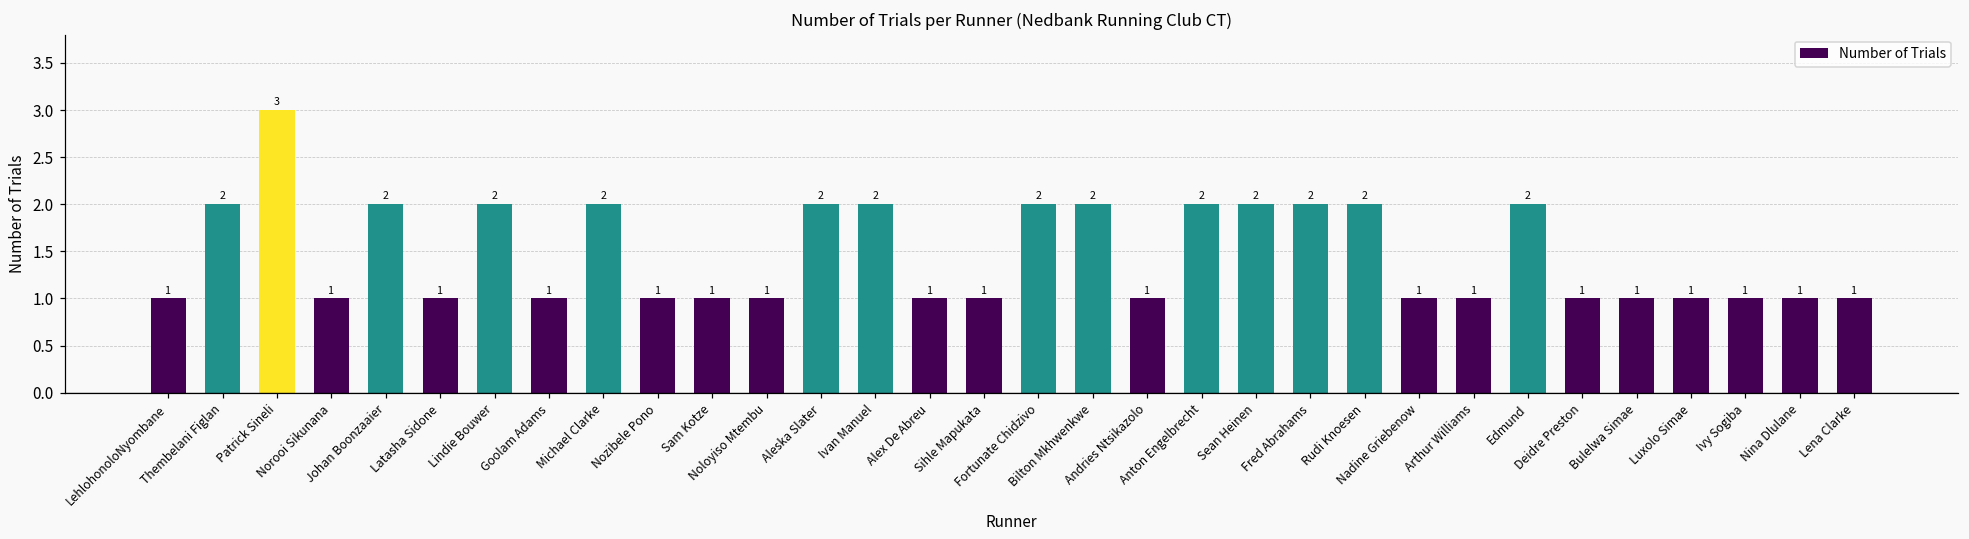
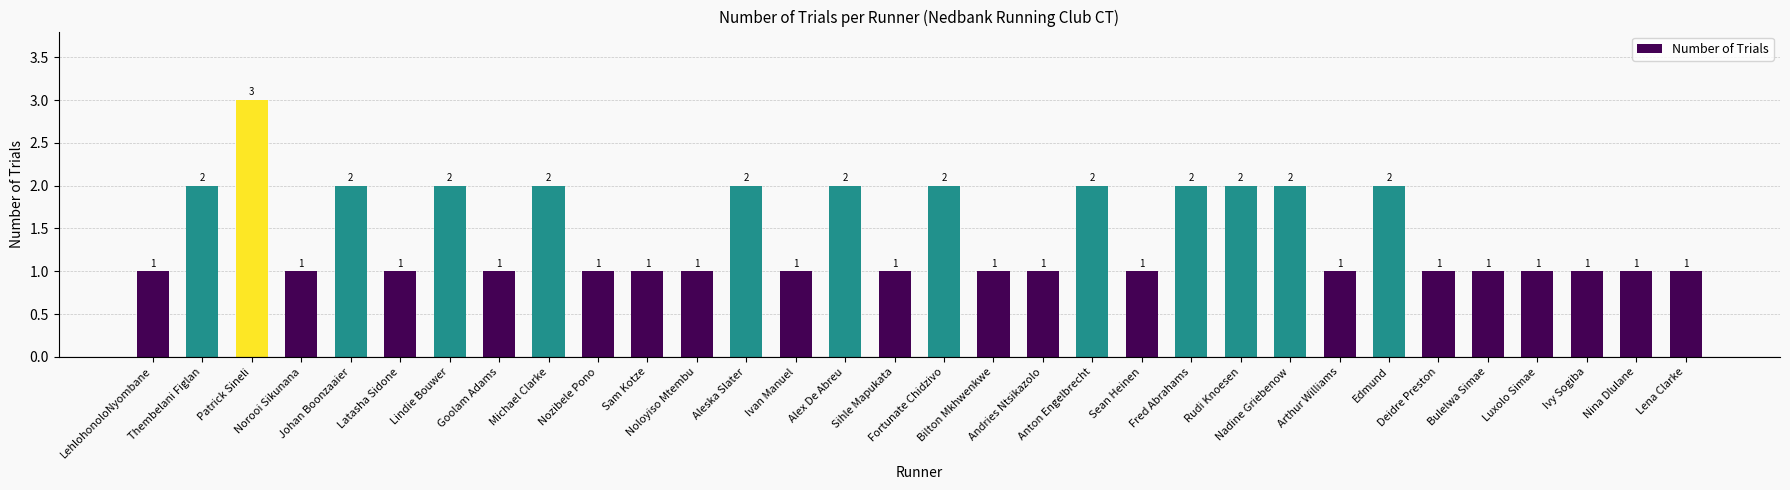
Ivan Manuel: 2 -> 1
Alex De Abreu: 1 -> 2
Bilton Mkhwenkwe: 2 -> 1
Sean Heinen: 2 -> 1
Nadine Griebenow: 1 -> 2
